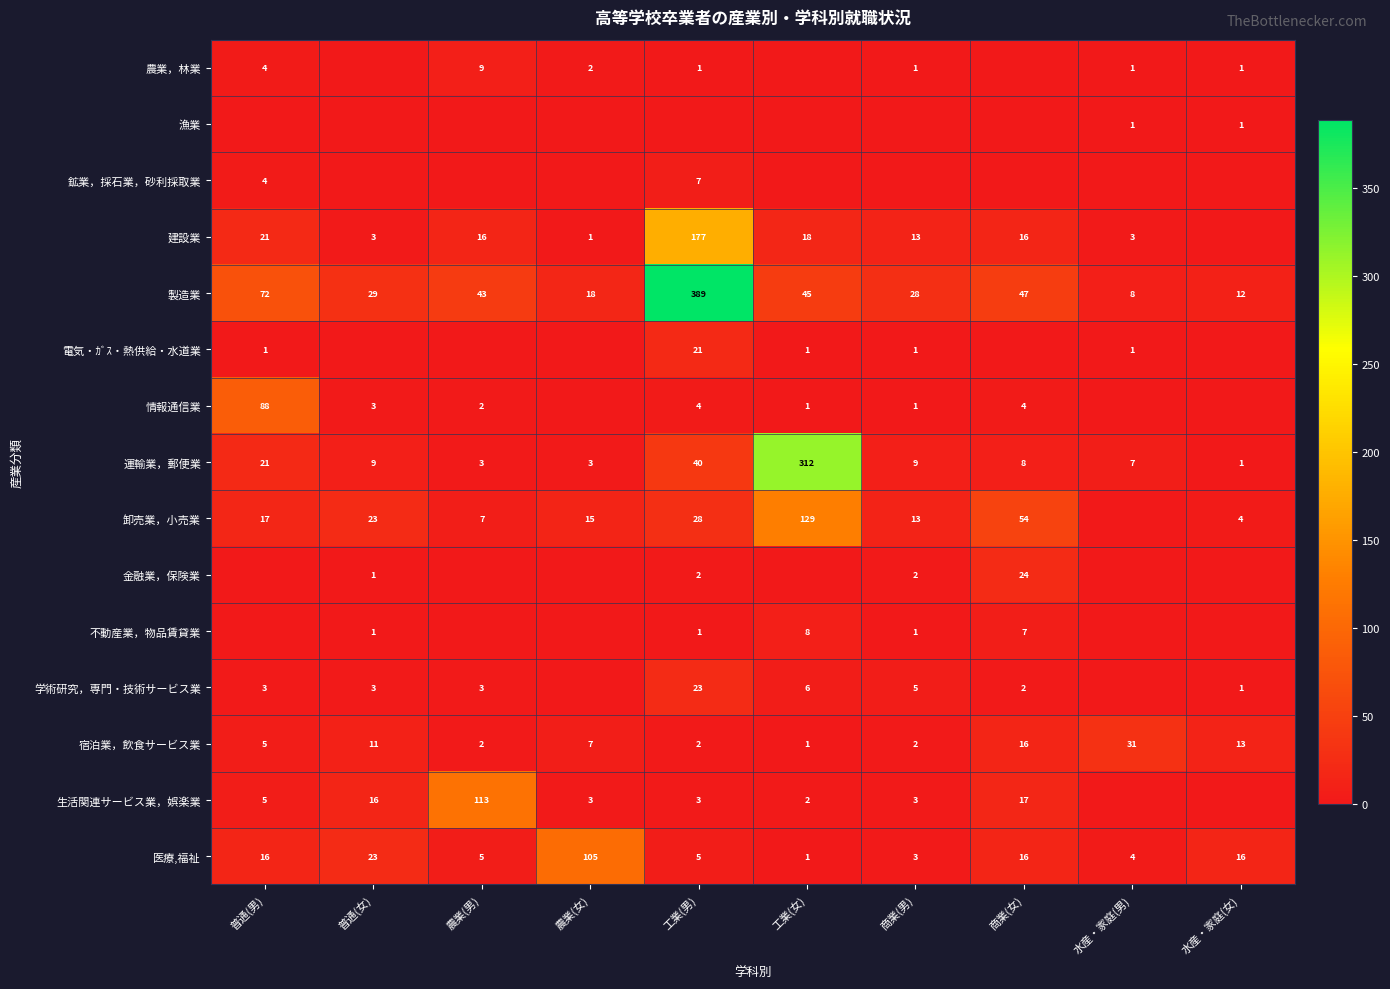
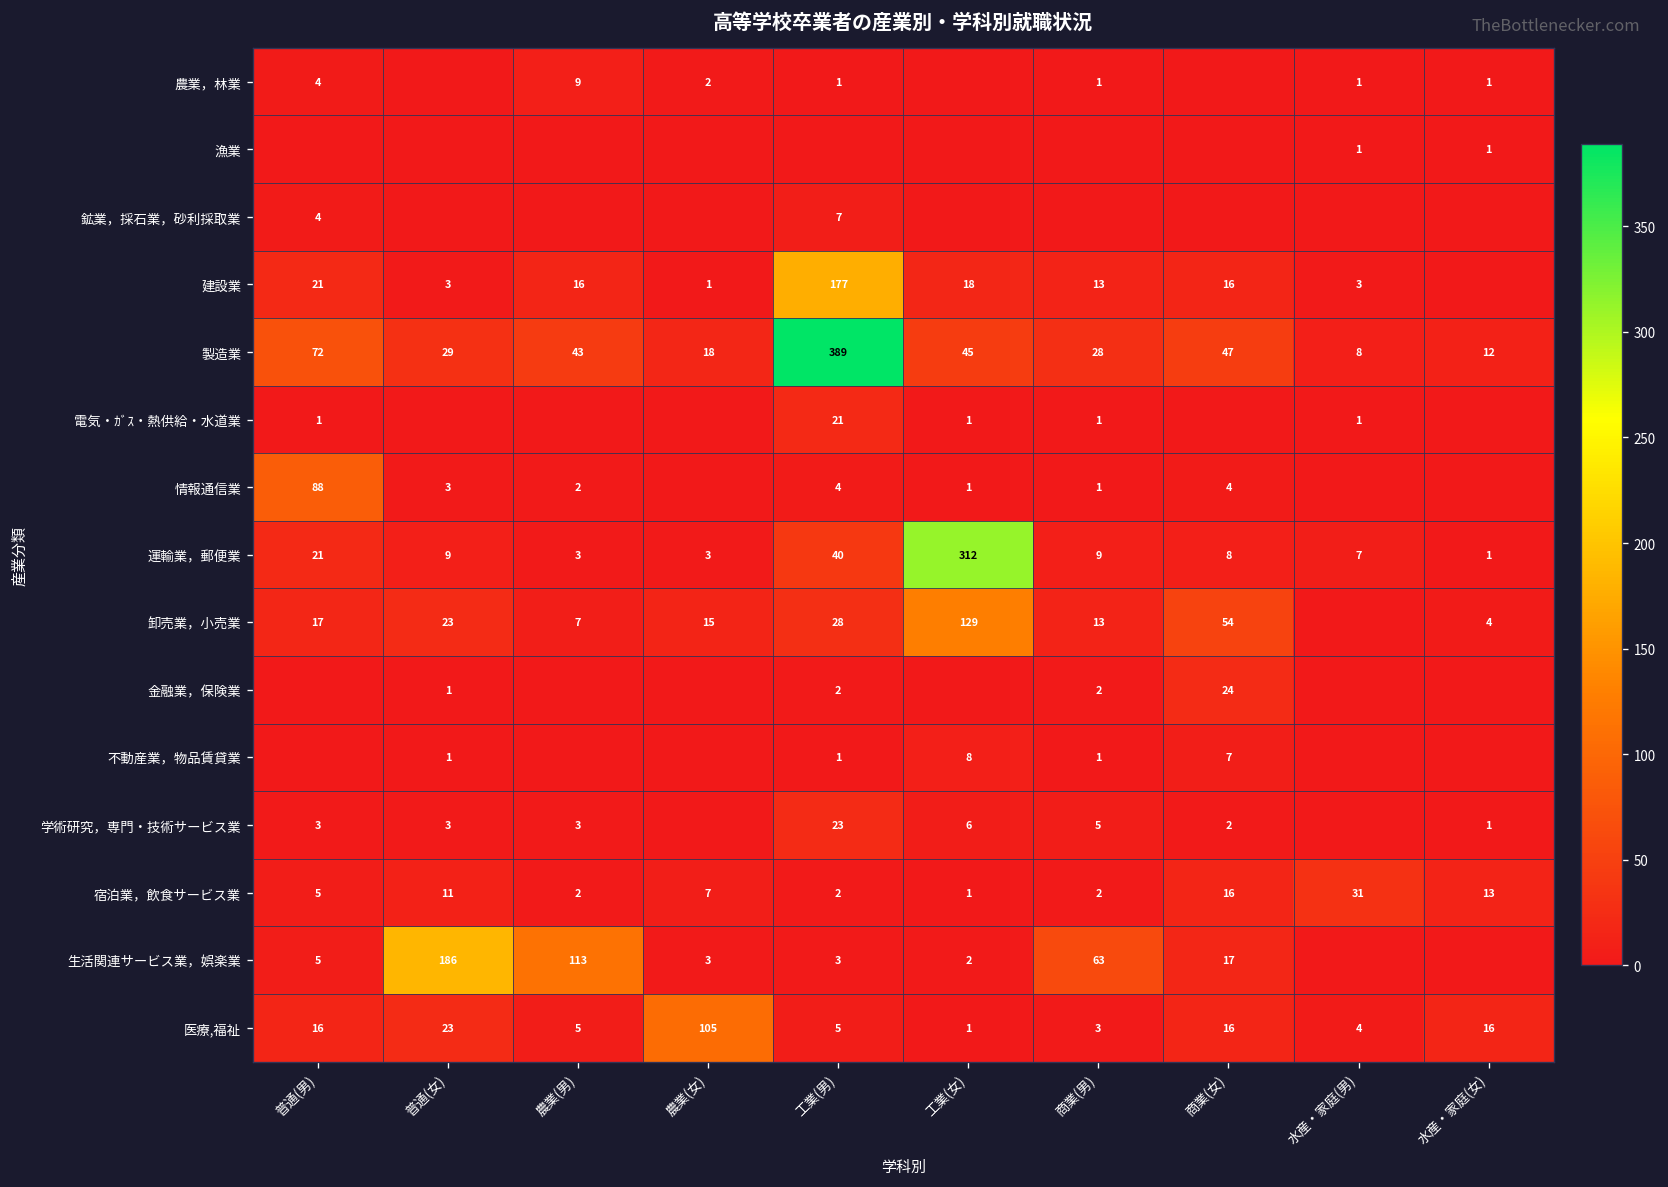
生活関連サービス業，娯楽業, 普通(女): 16 -> 186
生活関連サービス業，娯楽業, 商業(男): 3 -> 63
